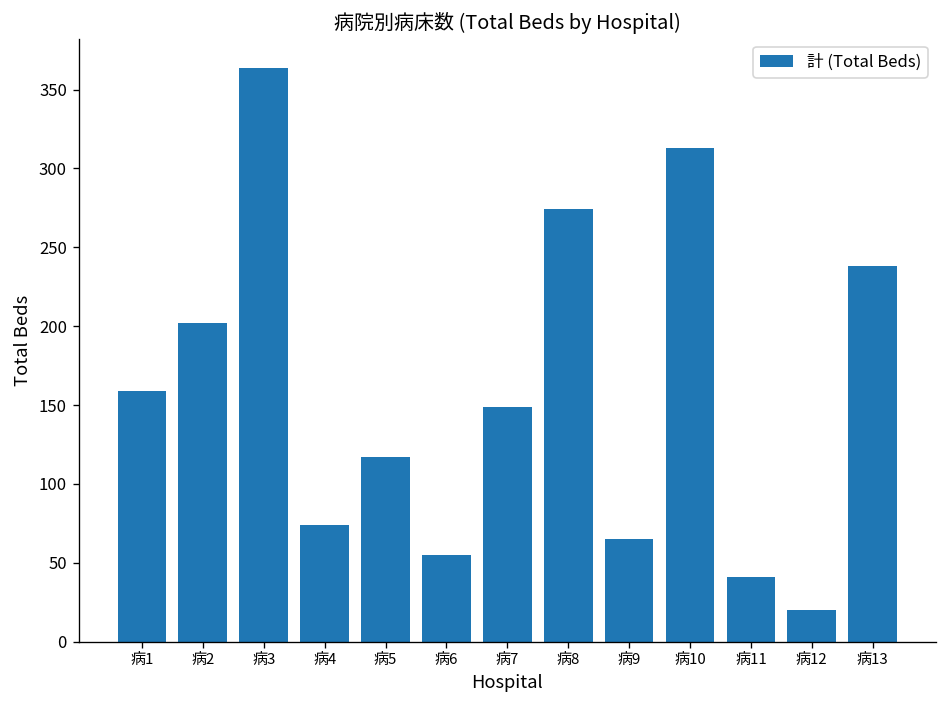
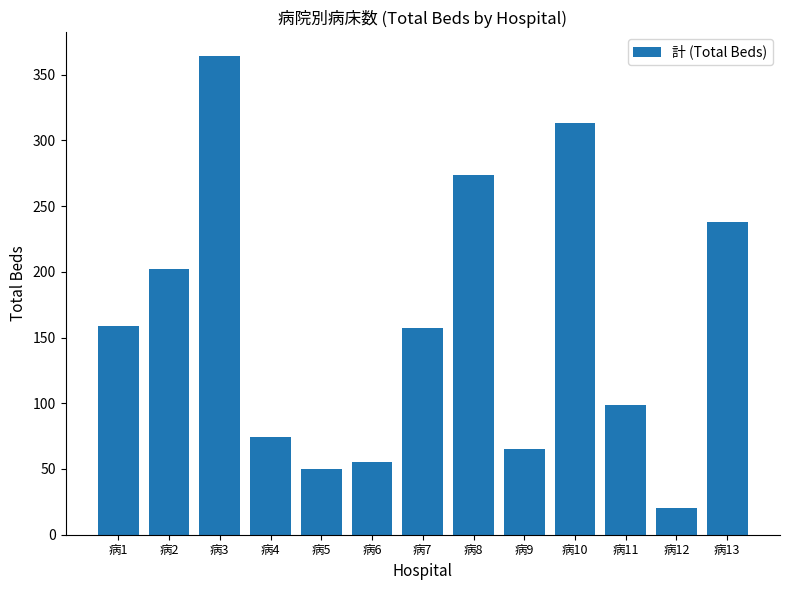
病5: 117 -> 50
病7: 149 -> 157
病11: 41 -> 99
